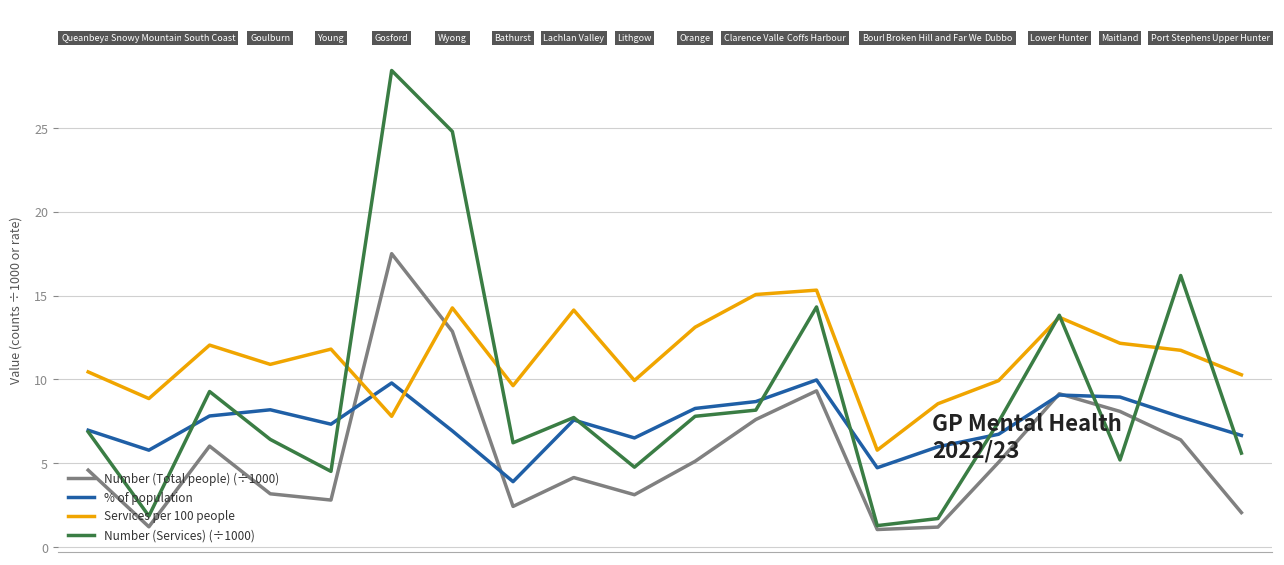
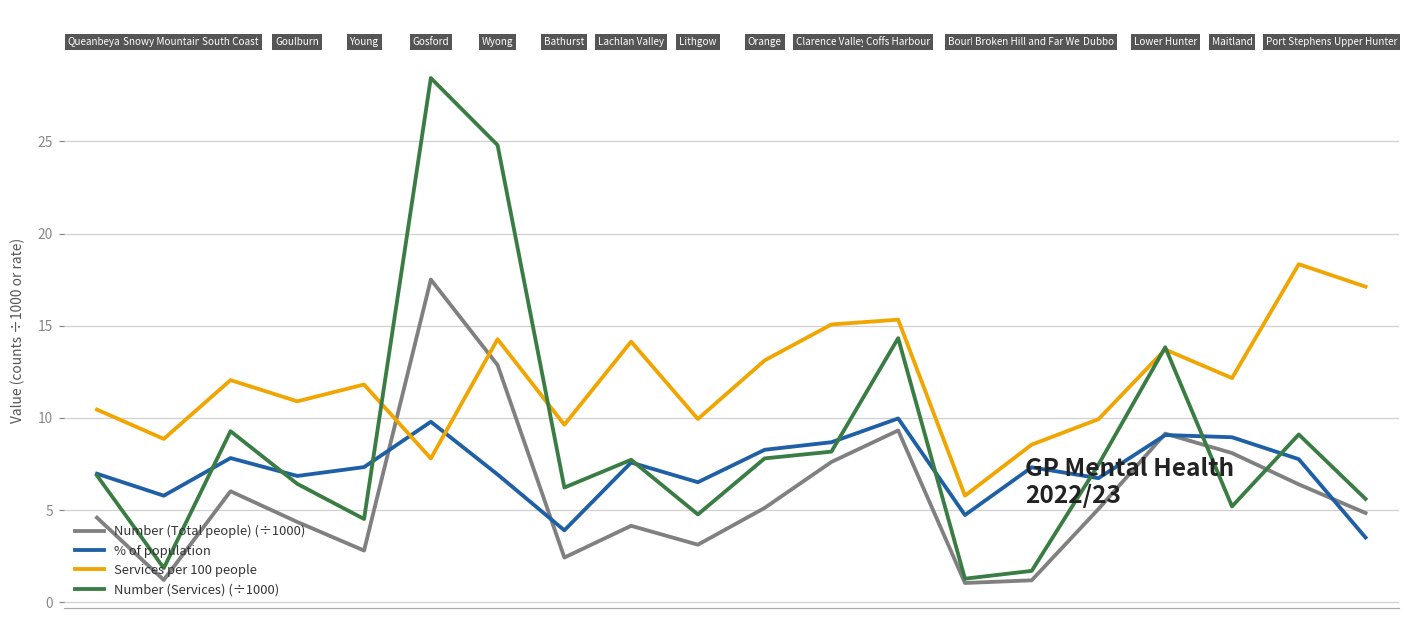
Number (Total people) (÷1000), Goulburn Mulwaree: 3.2 -> 4.4
% of population, Goulburn Mulwaree: 8.2 -> 6.9
% of population, Broken Hill and Far West: 6.0 -> 7.3
Services per 100 people, Port Stephens: 11.7 -> 18.3
Number (Services) (÷1000), Port Stephens: 16.2 -> 9.1
Number (Total people) (÷1000), Upper Hunter: 2.1 -> 4.8
% of population, Upper Hunter: 6.7 -> 3.5
Services per 100 people, Upper Hunter: 10.3 -> 17.1
